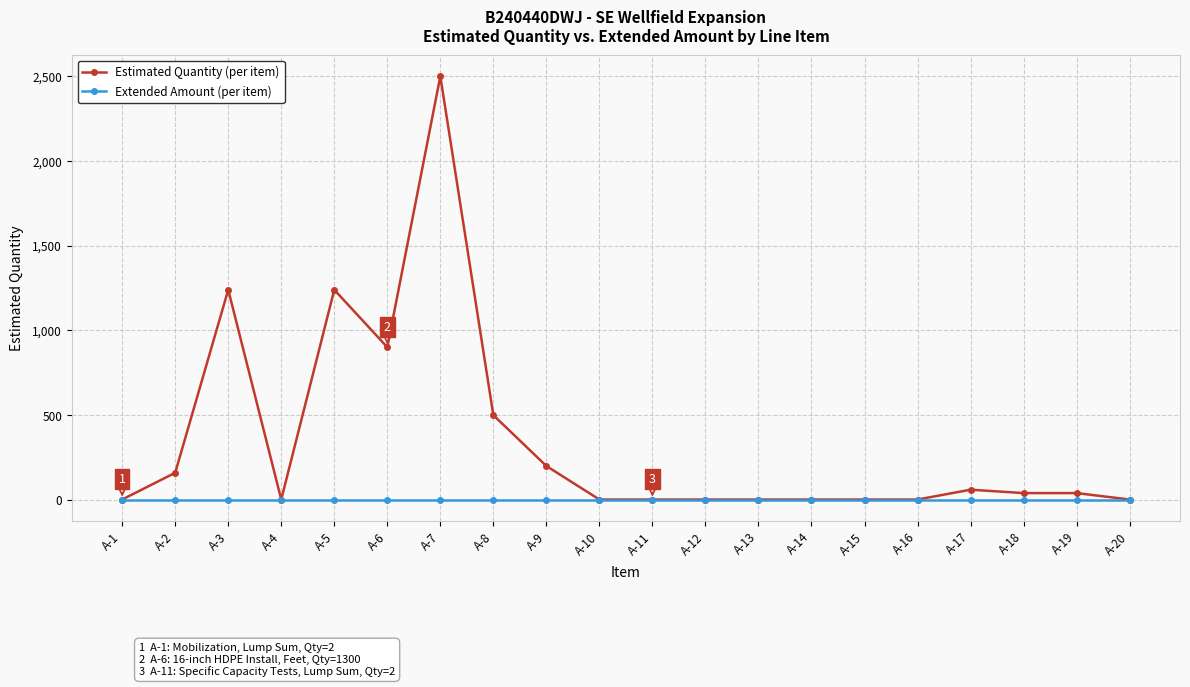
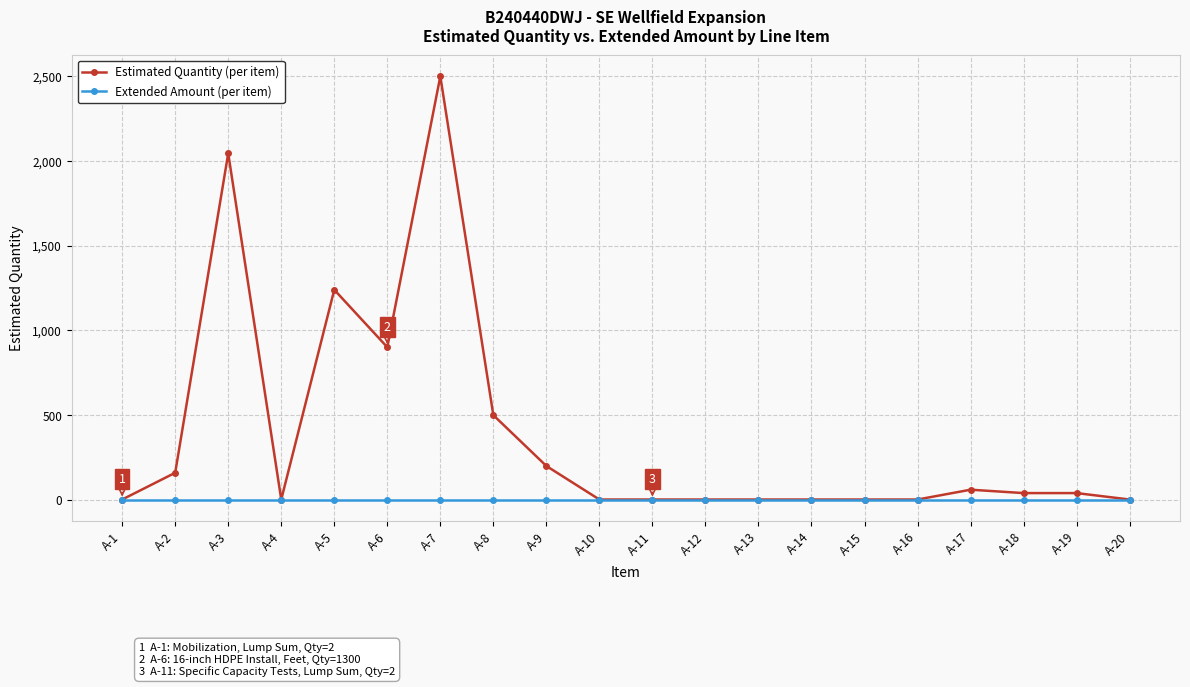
Estimated Quantity (per item), A-3: 1,240 -> 2,050
